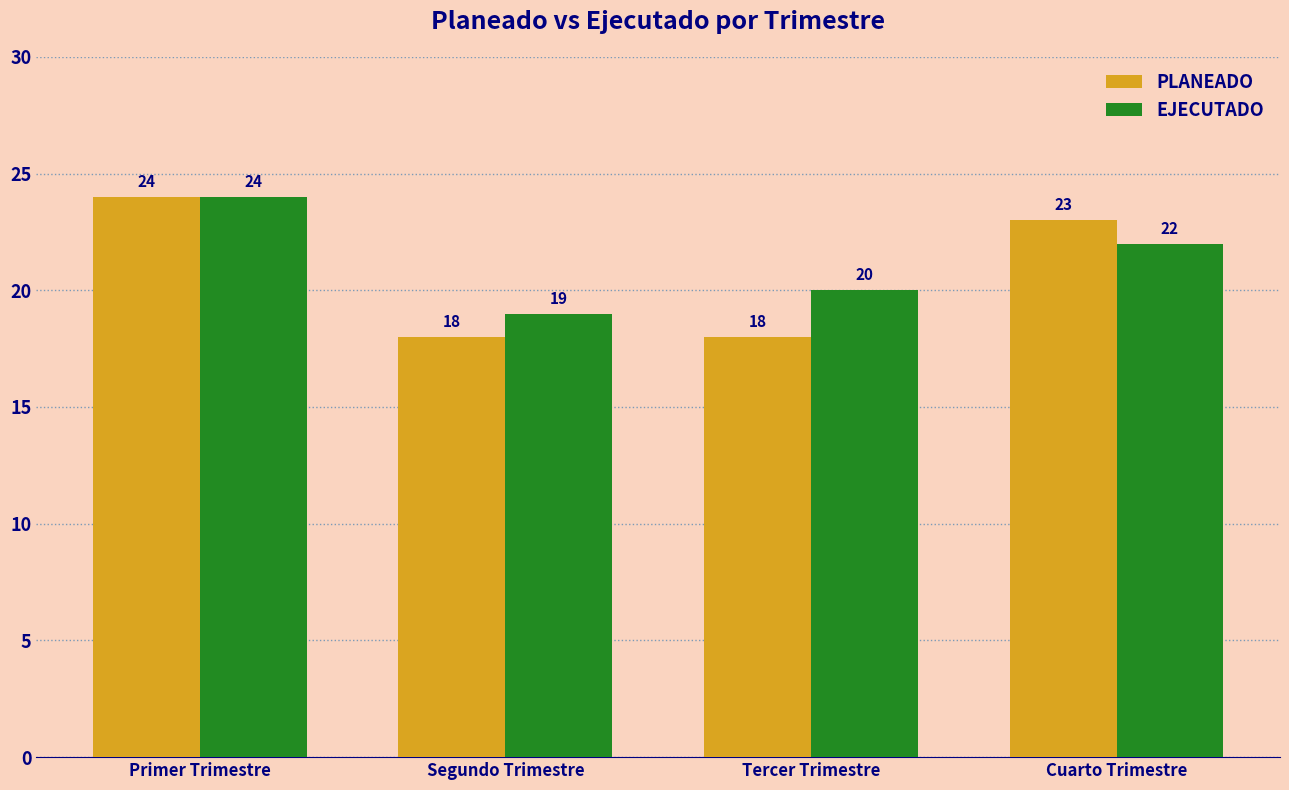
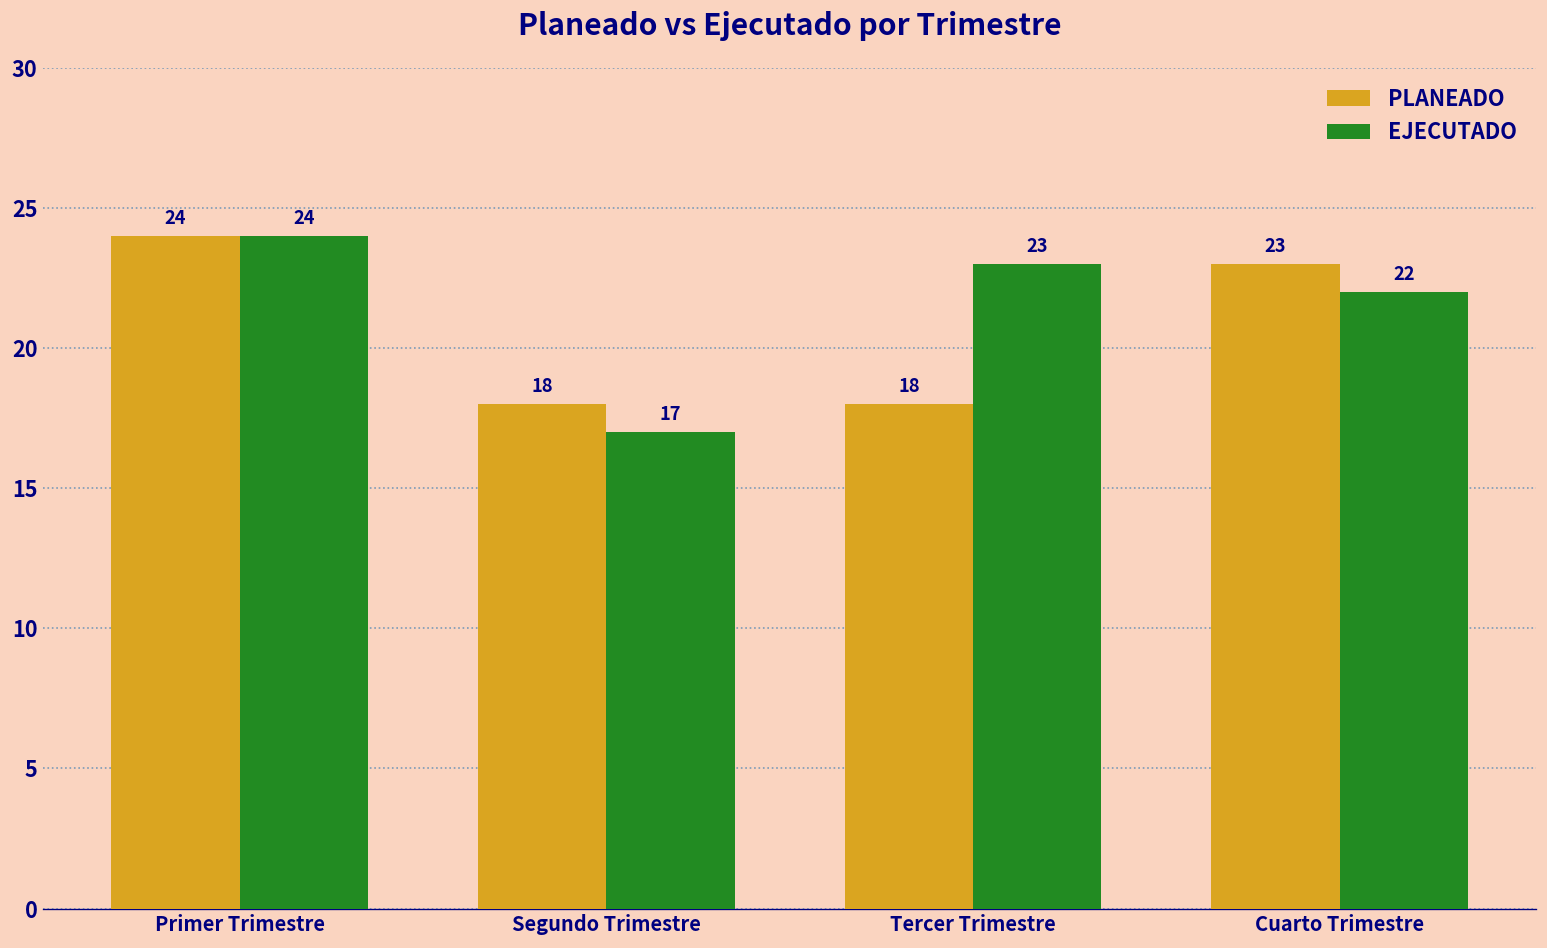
EJECUTADO, Segundo Trimestre: 19 -> 17
EJECUTADO, Tercer Trimestre: 20 -> 23
